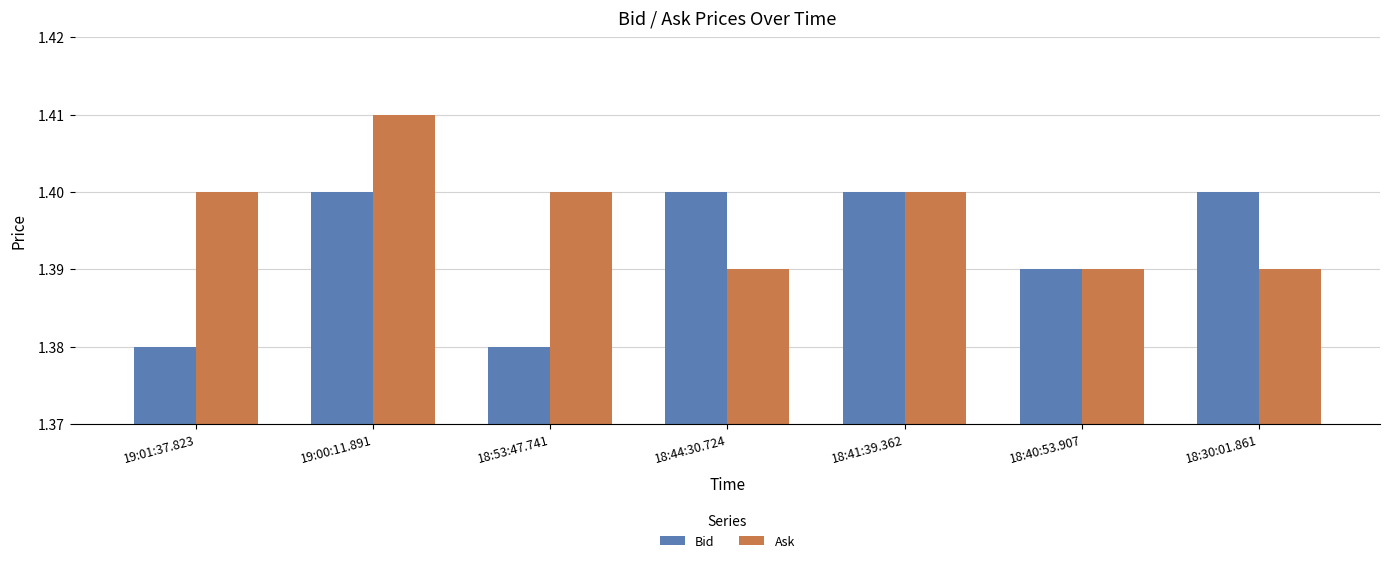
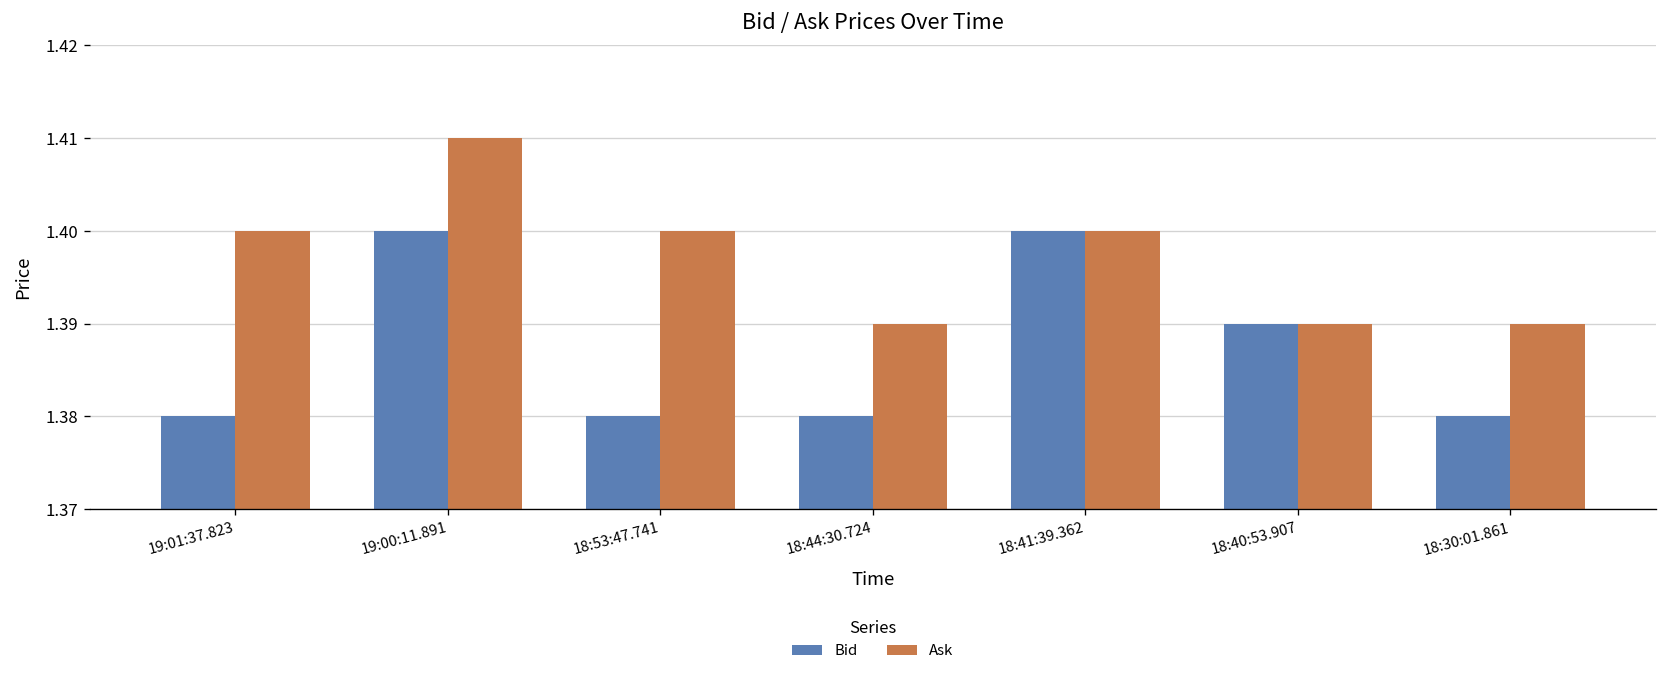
Bid, 18:44:30.724: 1.40 -> 1.38
Bid, 18:30:01.861: 1.40 -> 1.38
